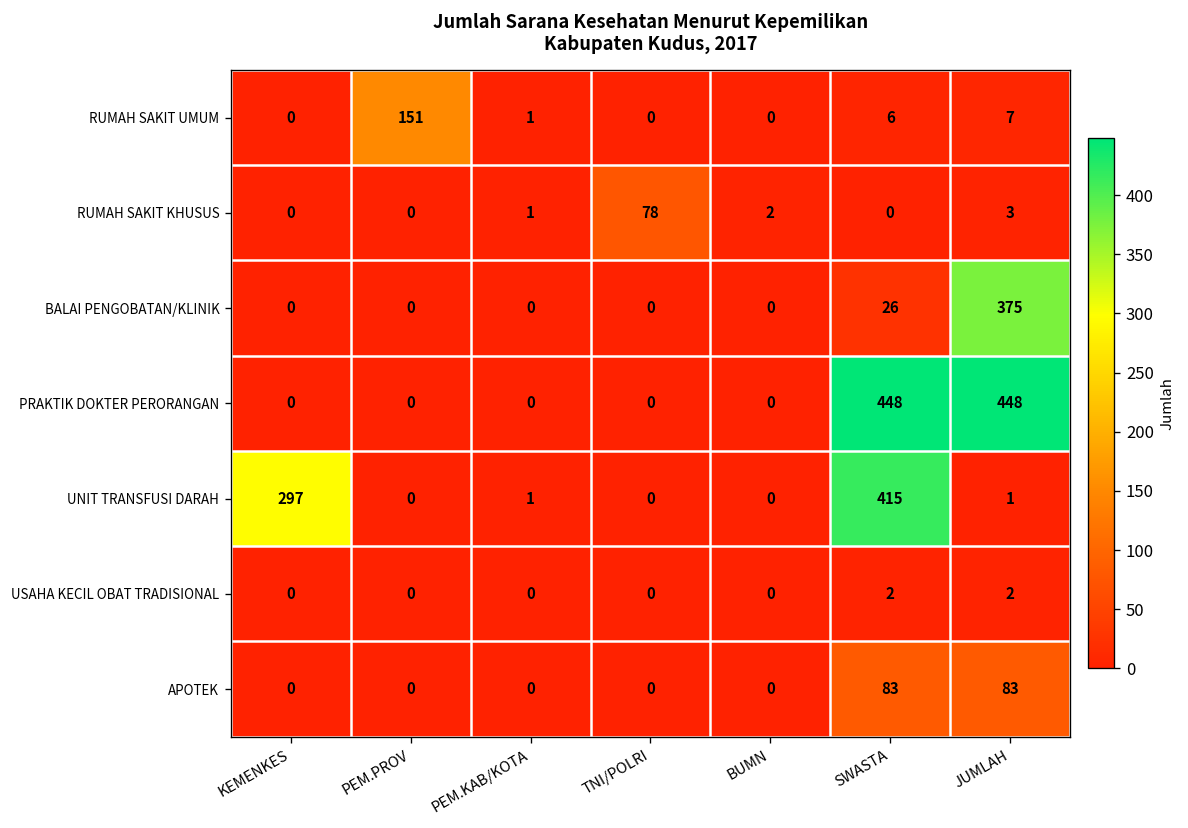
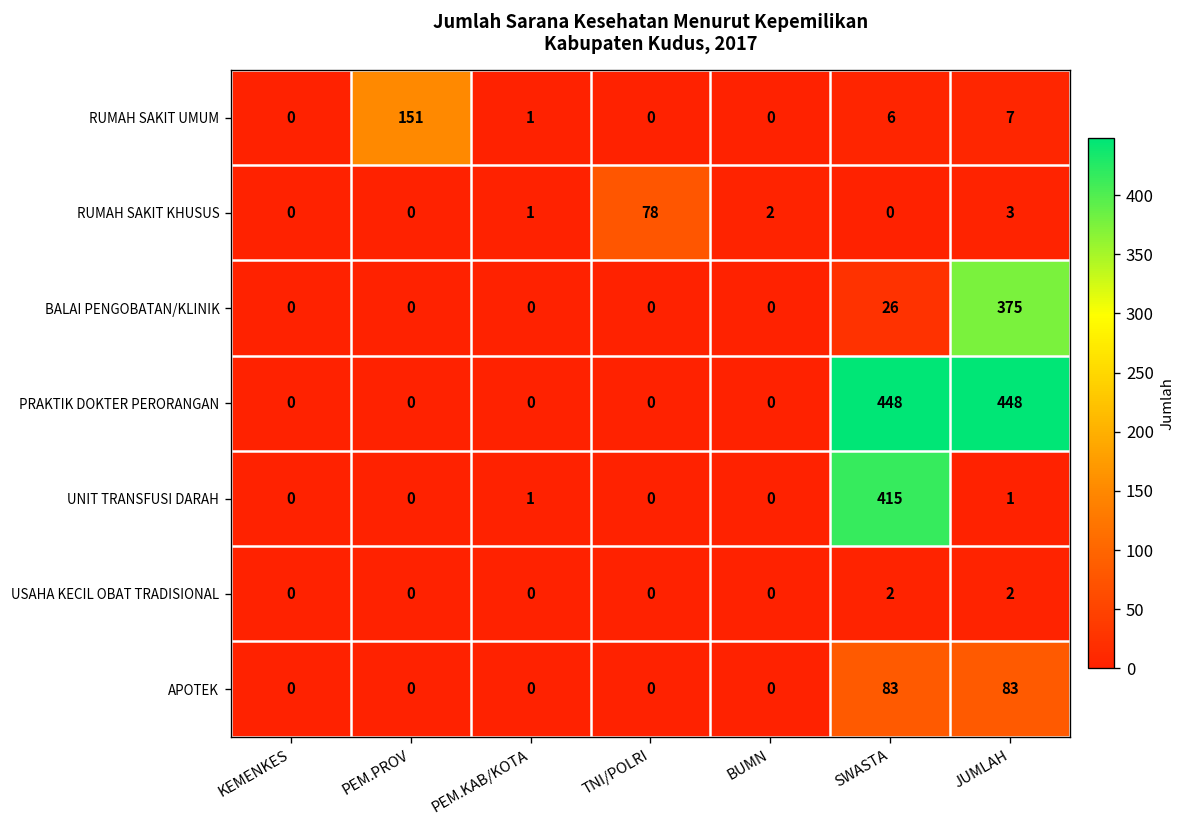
UNIT TRANSFUSI DARAH, KEMENKES: 297 -> 0
